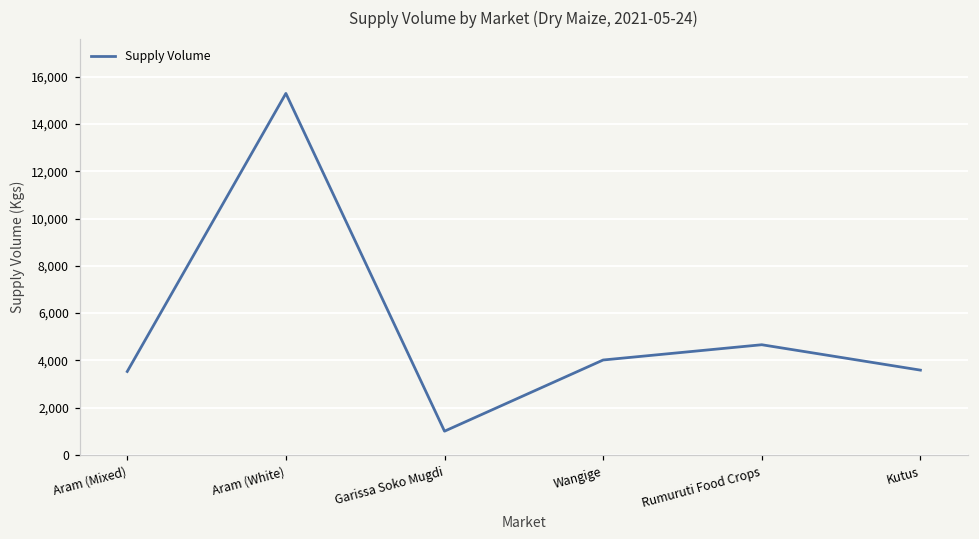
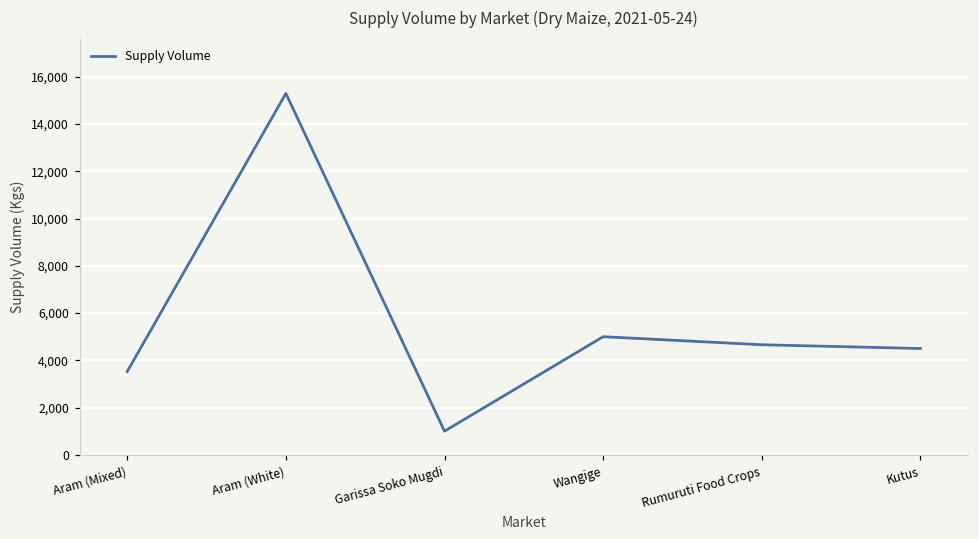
Wangige: 4,000 -> 5,000
Kutus: 3,600 -> 4,500
